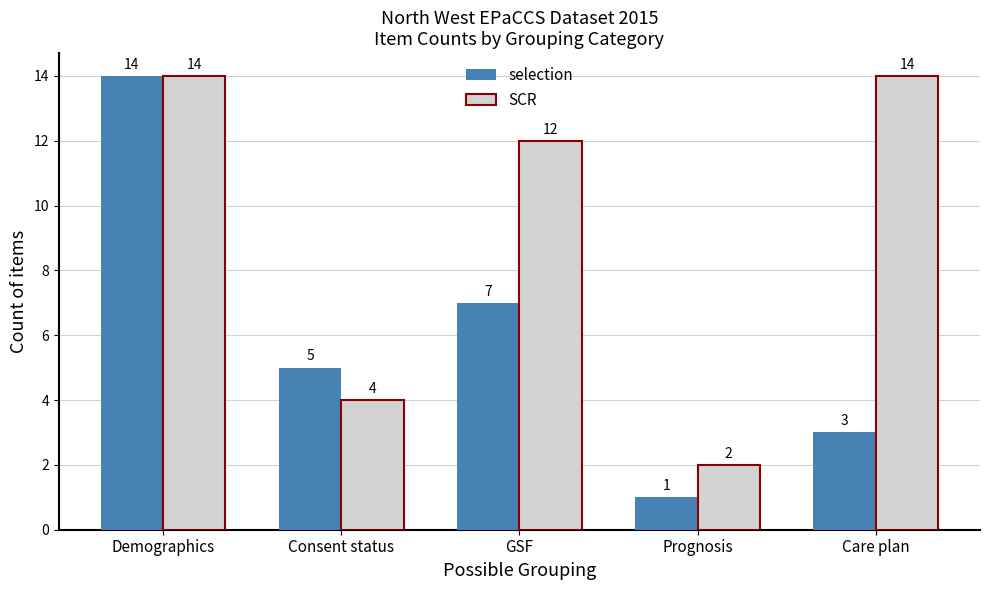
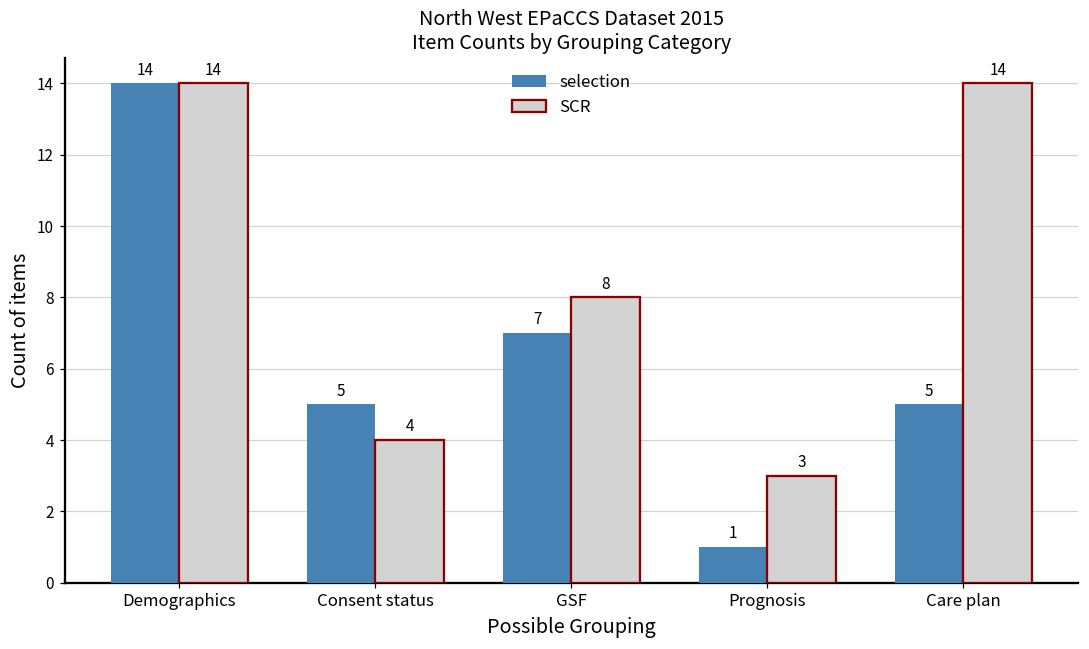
SCR, GSF: 12 -> 8
SCR, Prognosis: 2 -> 3
selection, Care plan: 3 -> 5
